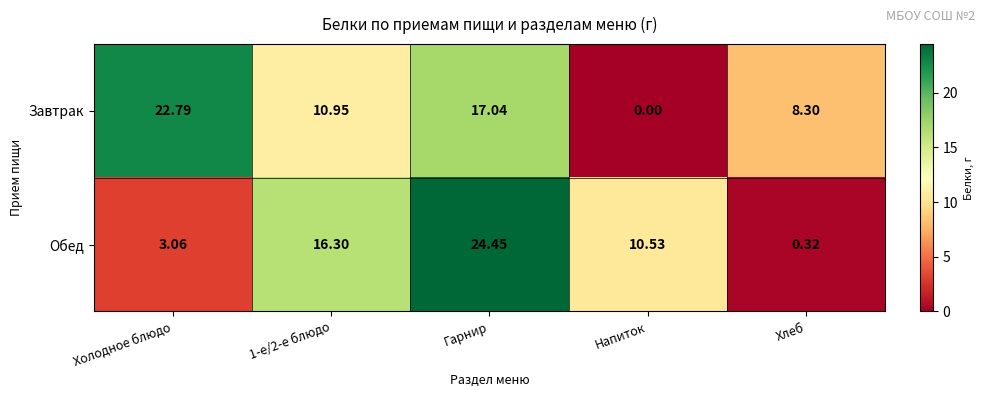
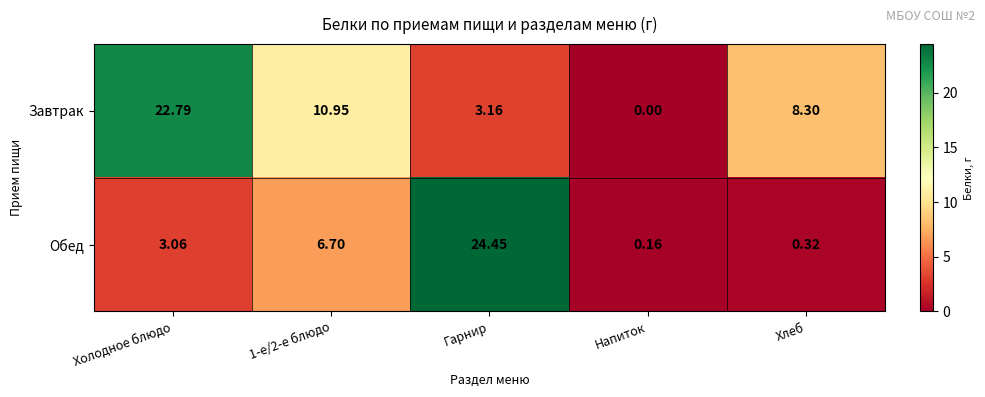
Завтрак, Гарнир: 17.04 -> 3.16
Обед, 1-е/2-е блюдо: 16.30 -> 6.70
Обед, Напиток: 10.53 -> 0.16
